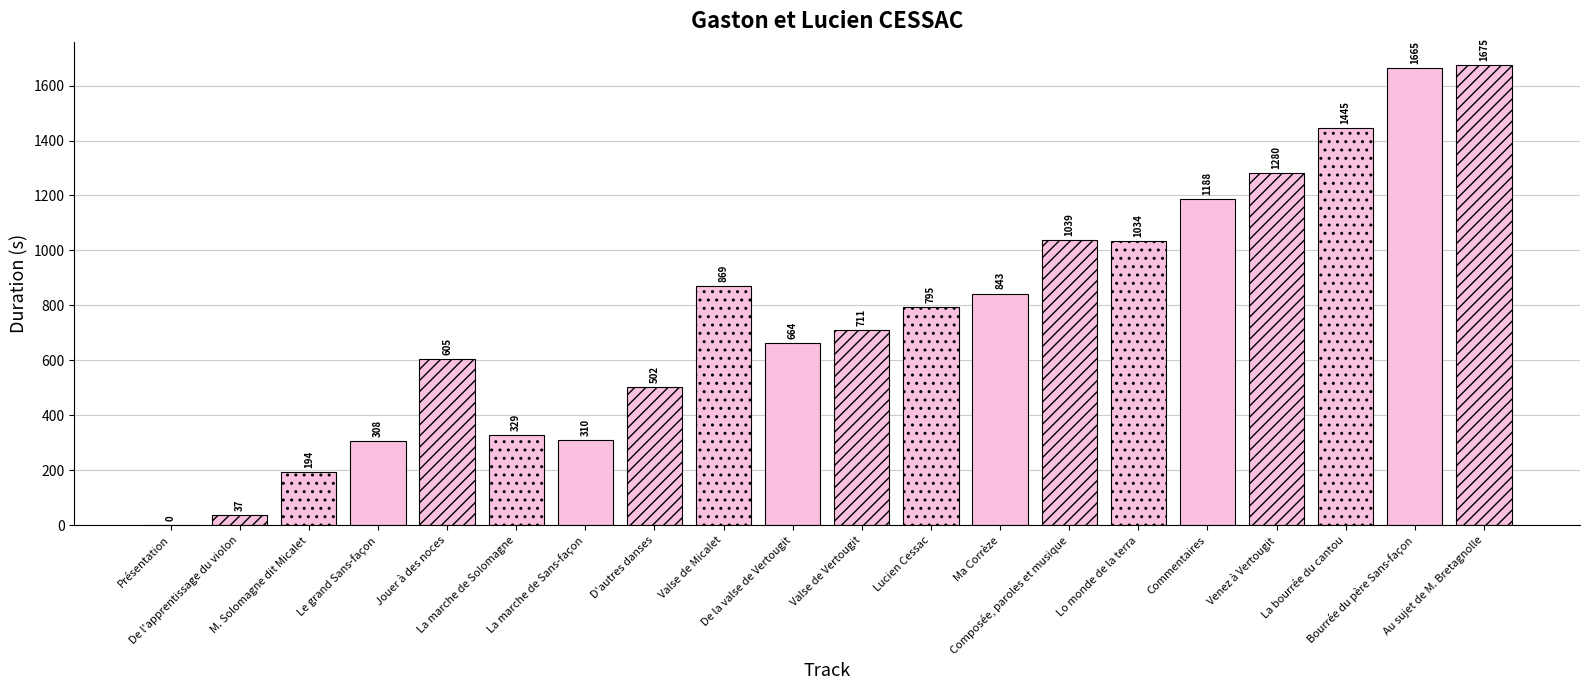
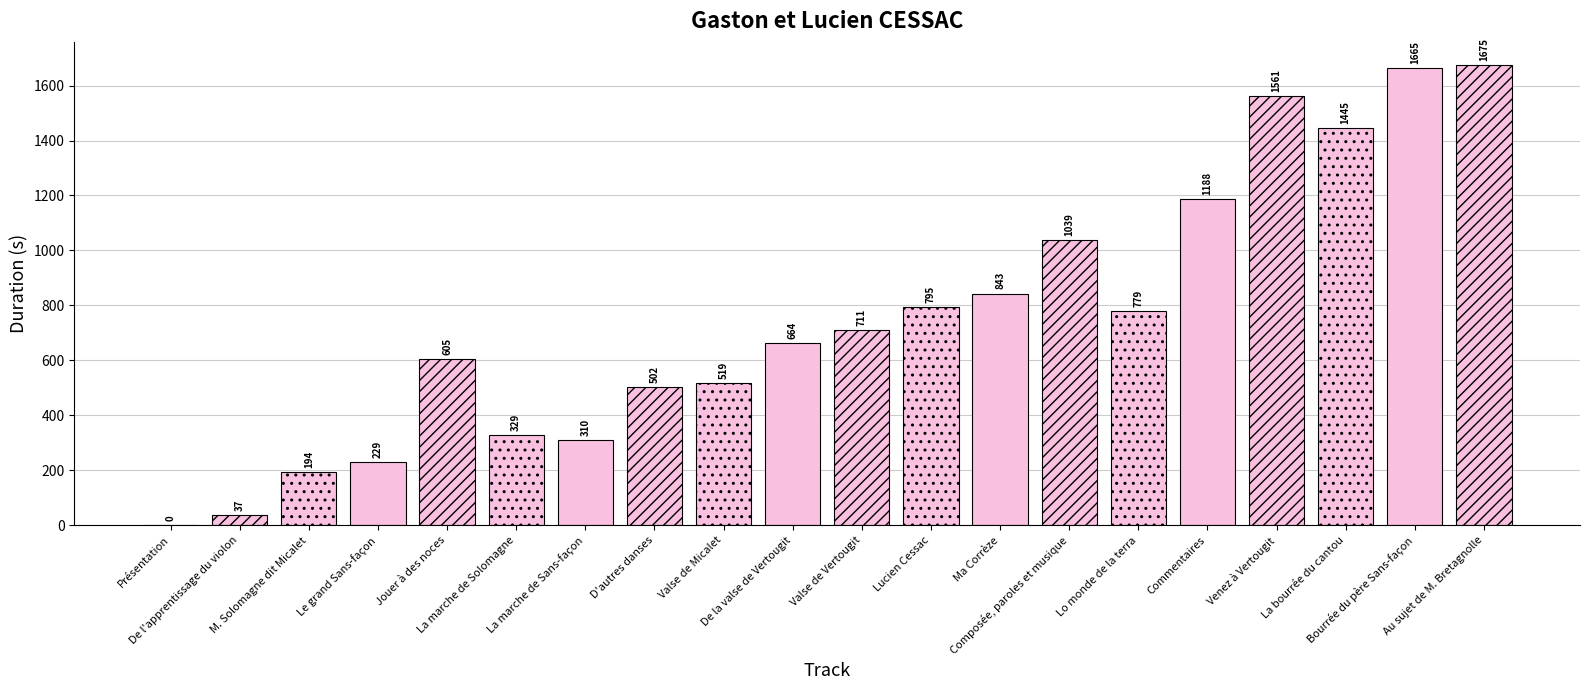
Le grand Sans-façon: 308 -> 229
Valse de Micalet: 869 -> 519
Lo monde de la terra: 1034 -> 779
Venez à Vertougit: 1280 -> 1561
